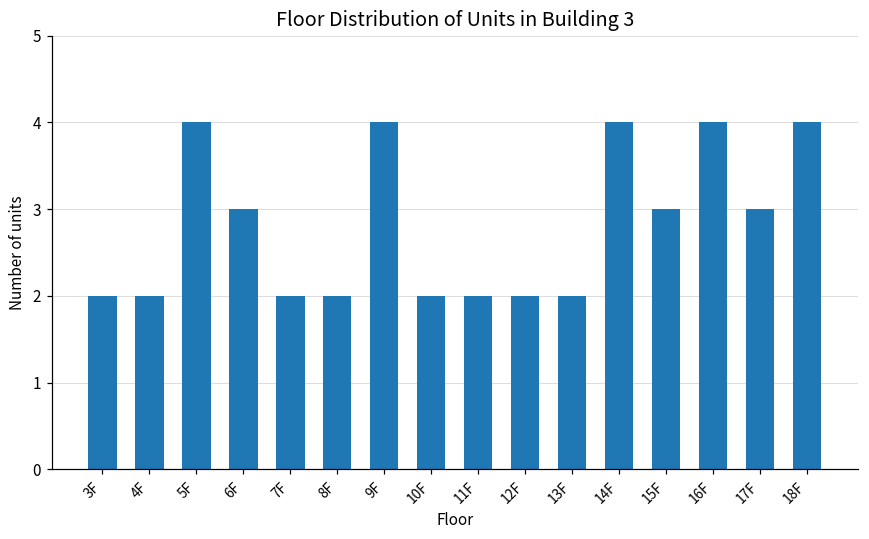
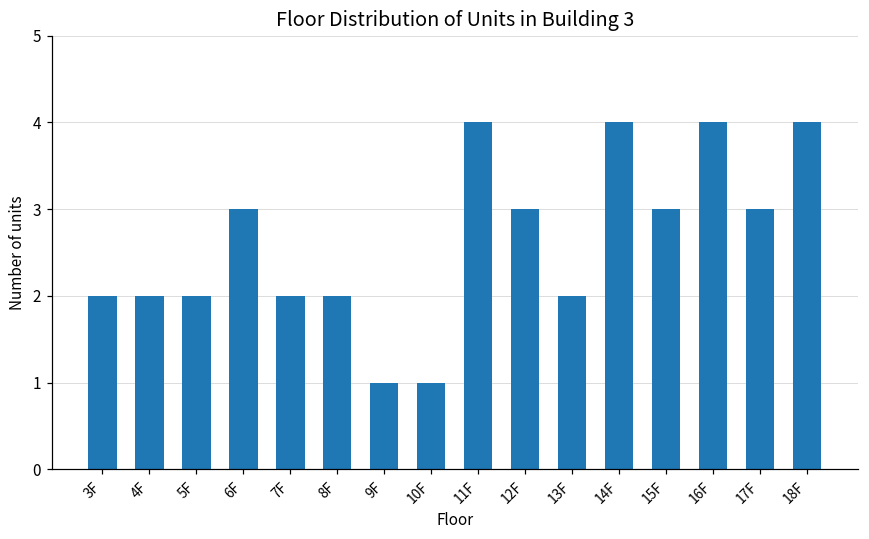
5F: 4 -> 2
9F: 4 -> 1
10F: 2 -> 1
11F: 2 -> 4
12F: 2 -> 3
